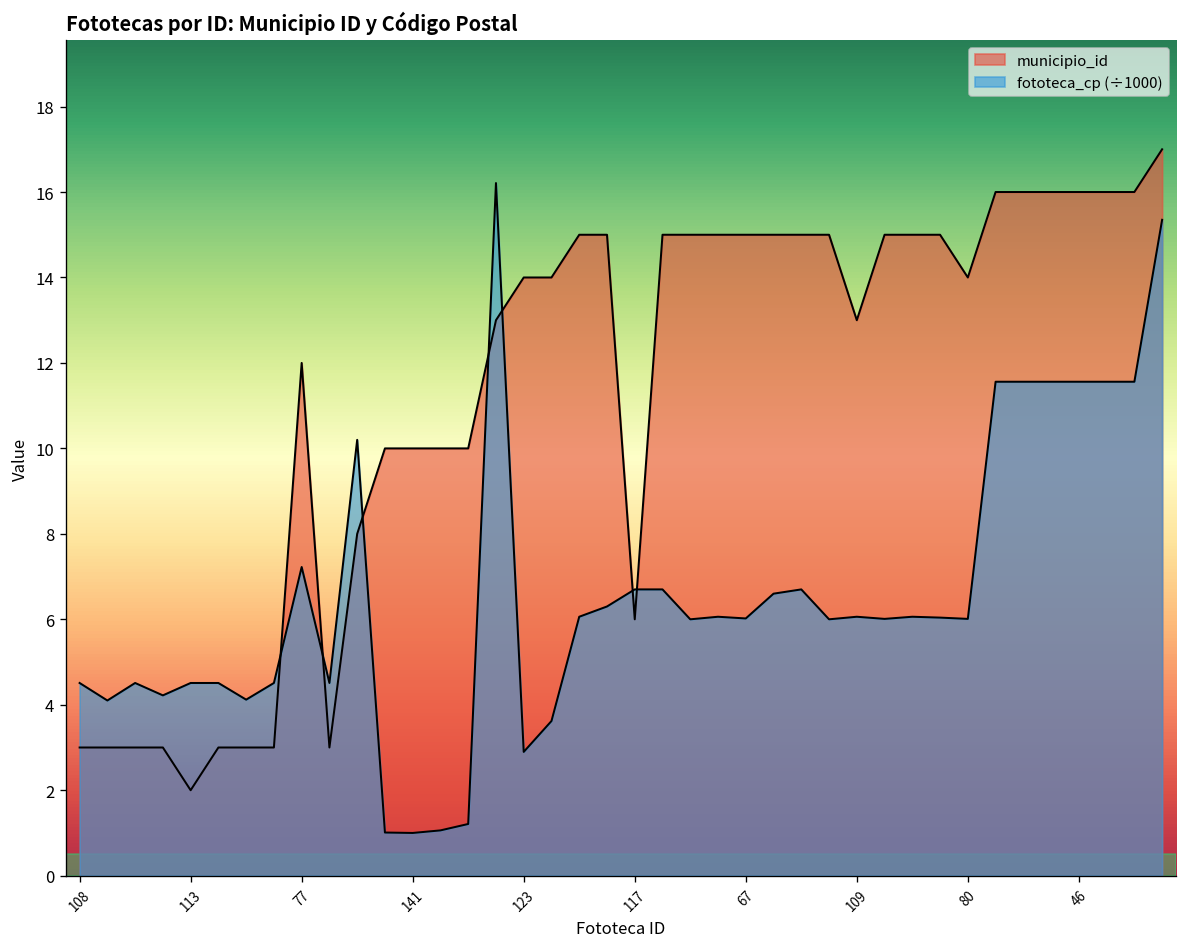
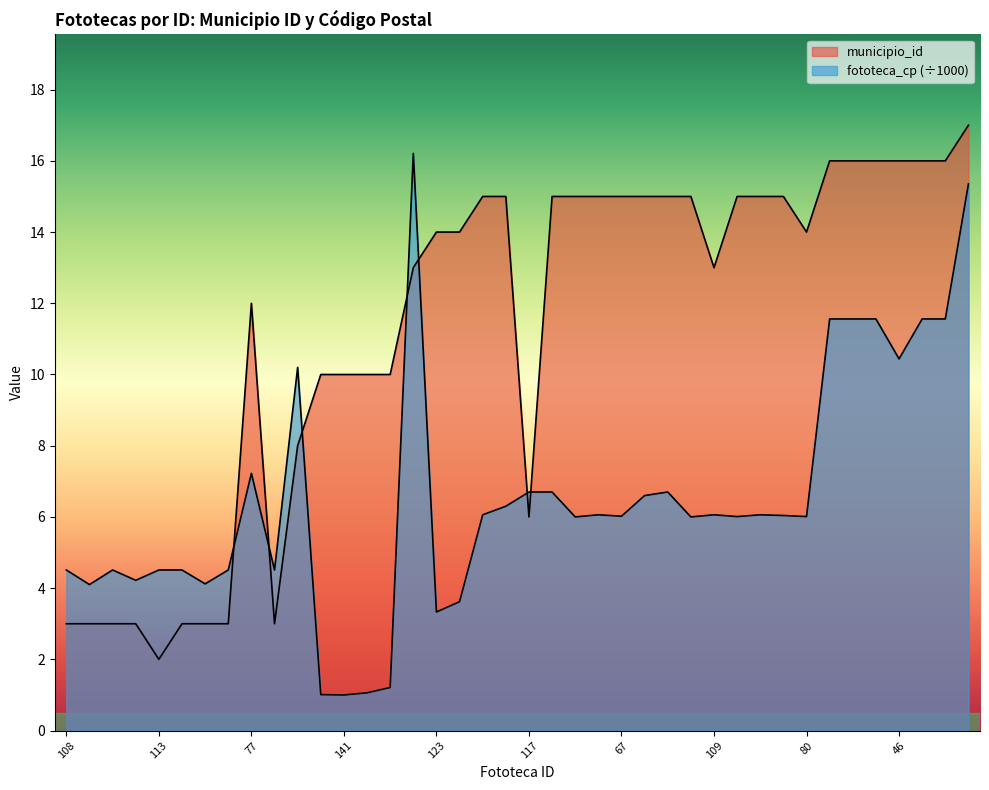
fototeca_cp (÷1000), 123: 2.9 -> 3.3
fototeca_cp (÷1000), 46: 11.6 -> 10.4
